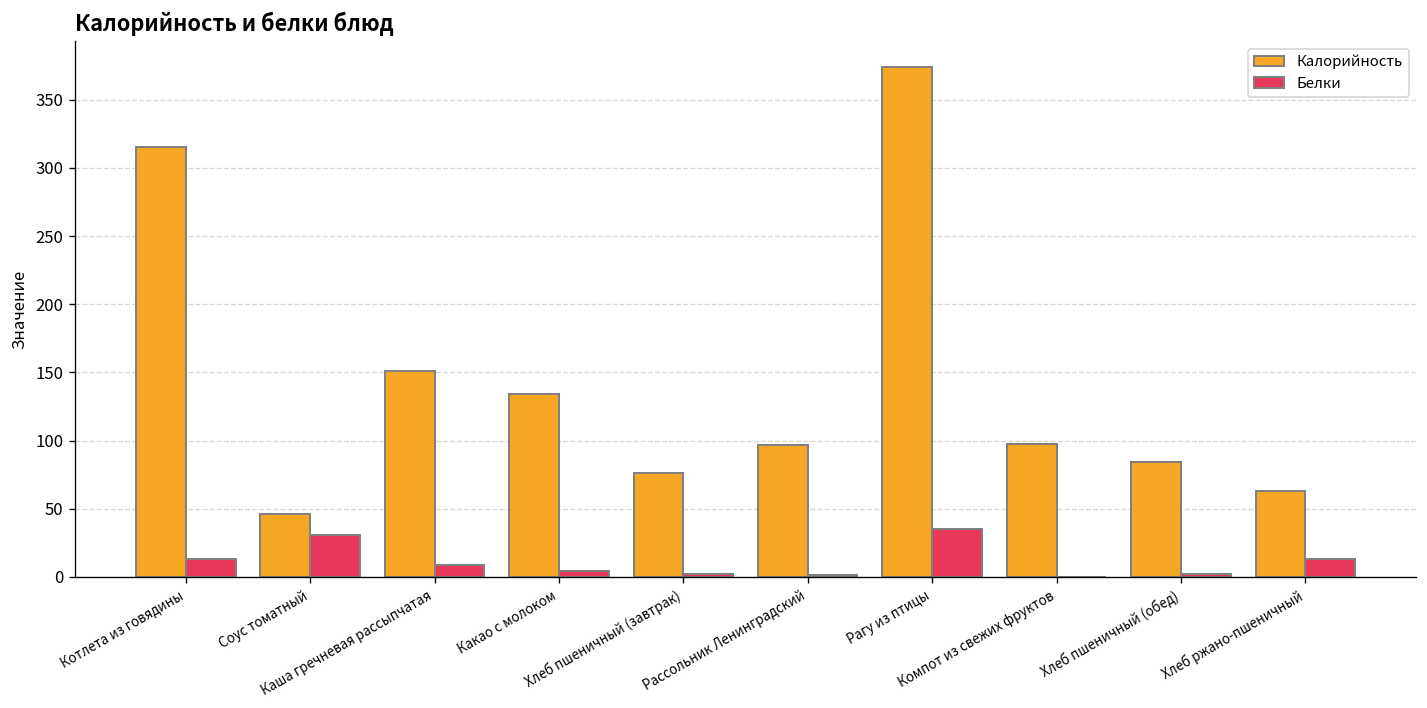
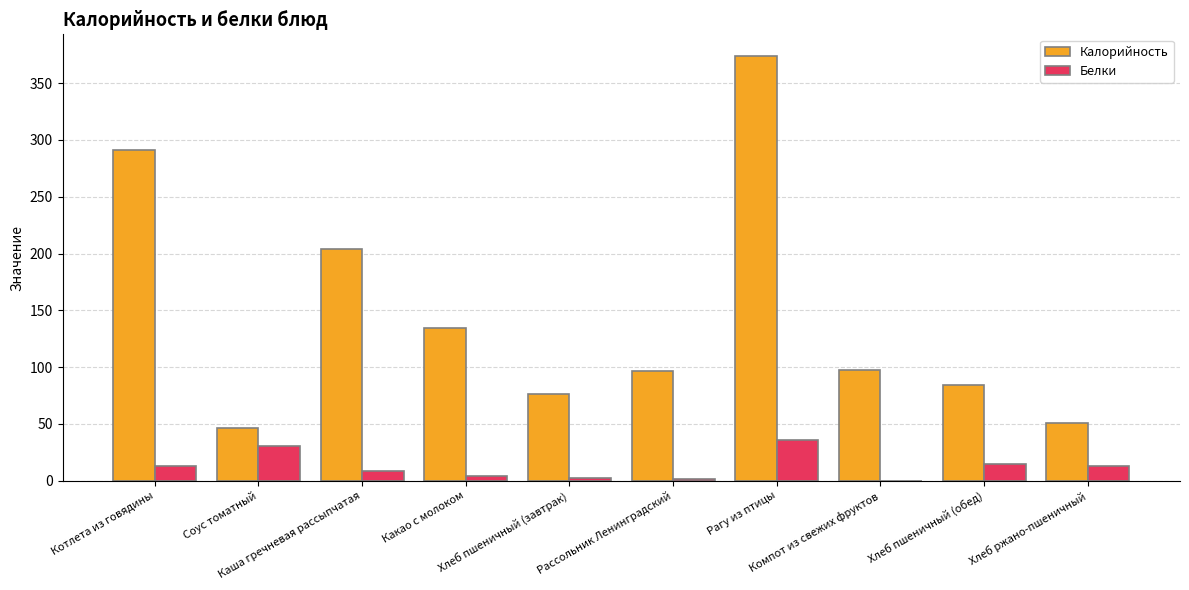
Калорийность, Котлета из говядины: 315 -> 291
Калорийность, Каша гречневая рассыпчатая: 151 -> 204
Белки, Хлеб пшеничный (обед): 2 -> 15
Калорийность, Хлеб ржано-пшеничный: 63 -> 51
